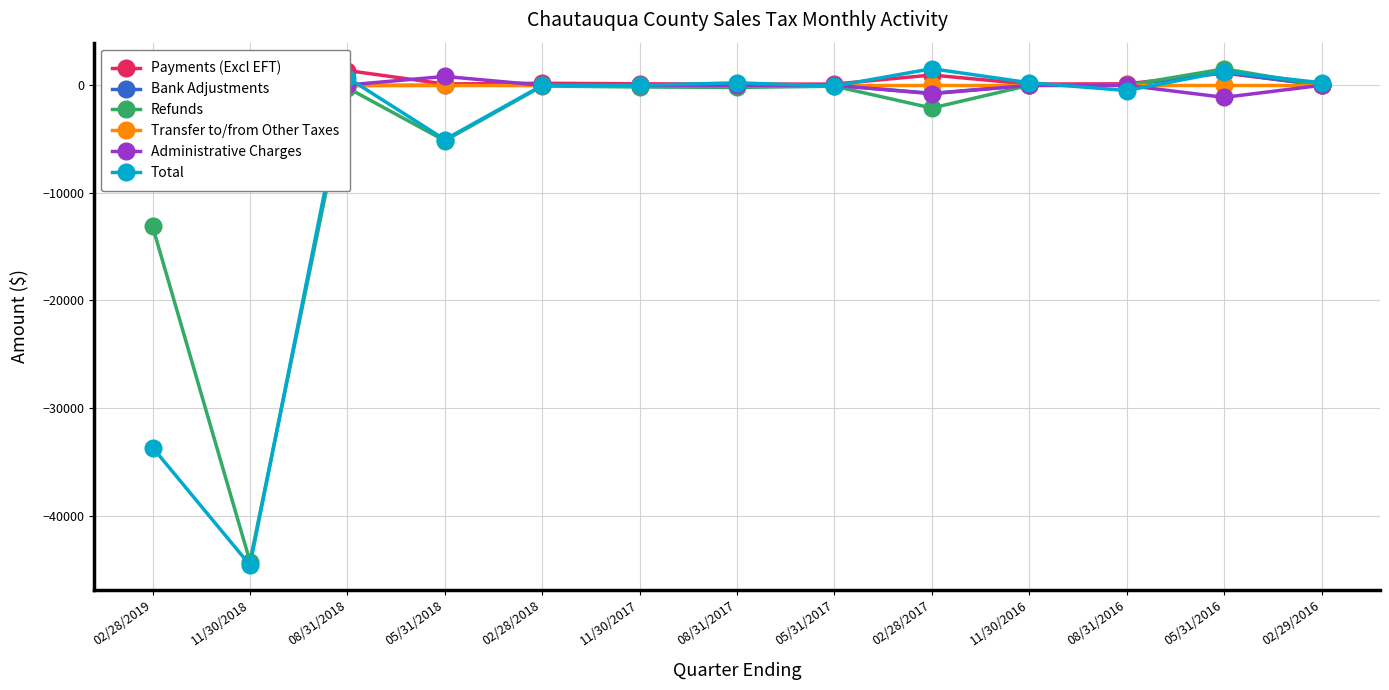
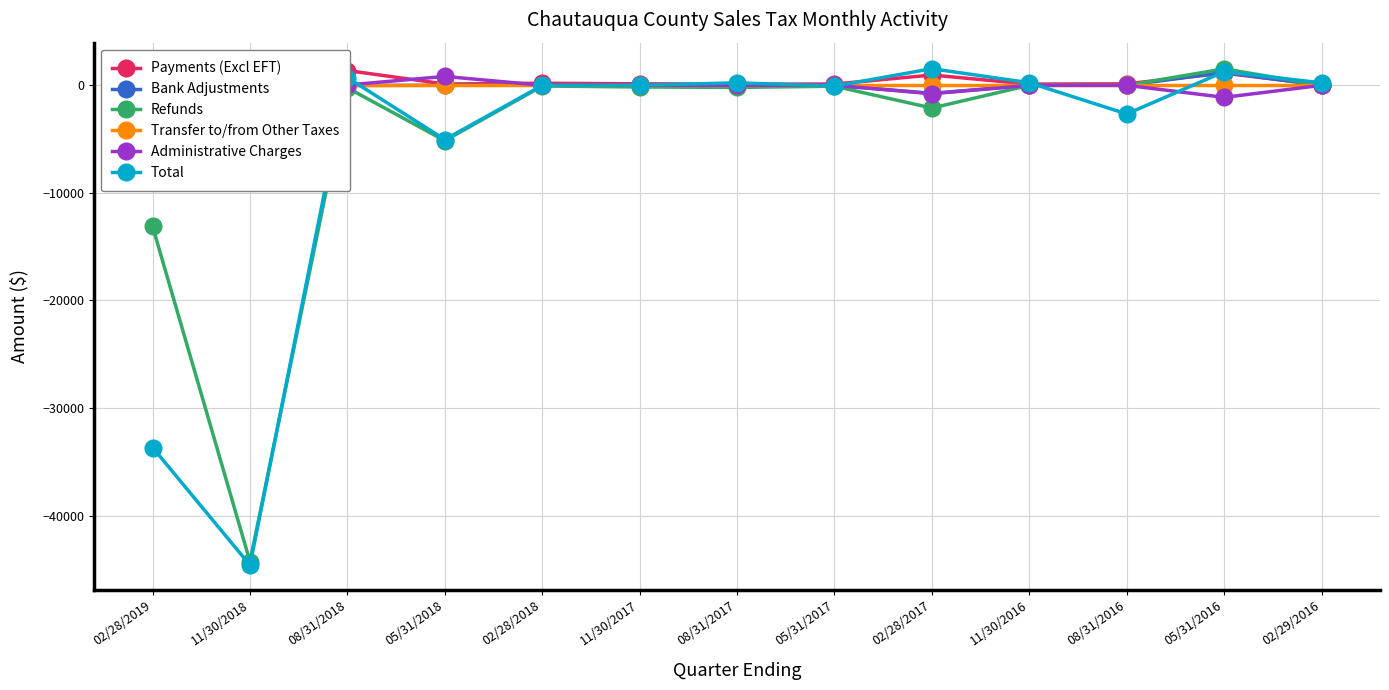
Total, 08/31/2016: -500 -> -2700
